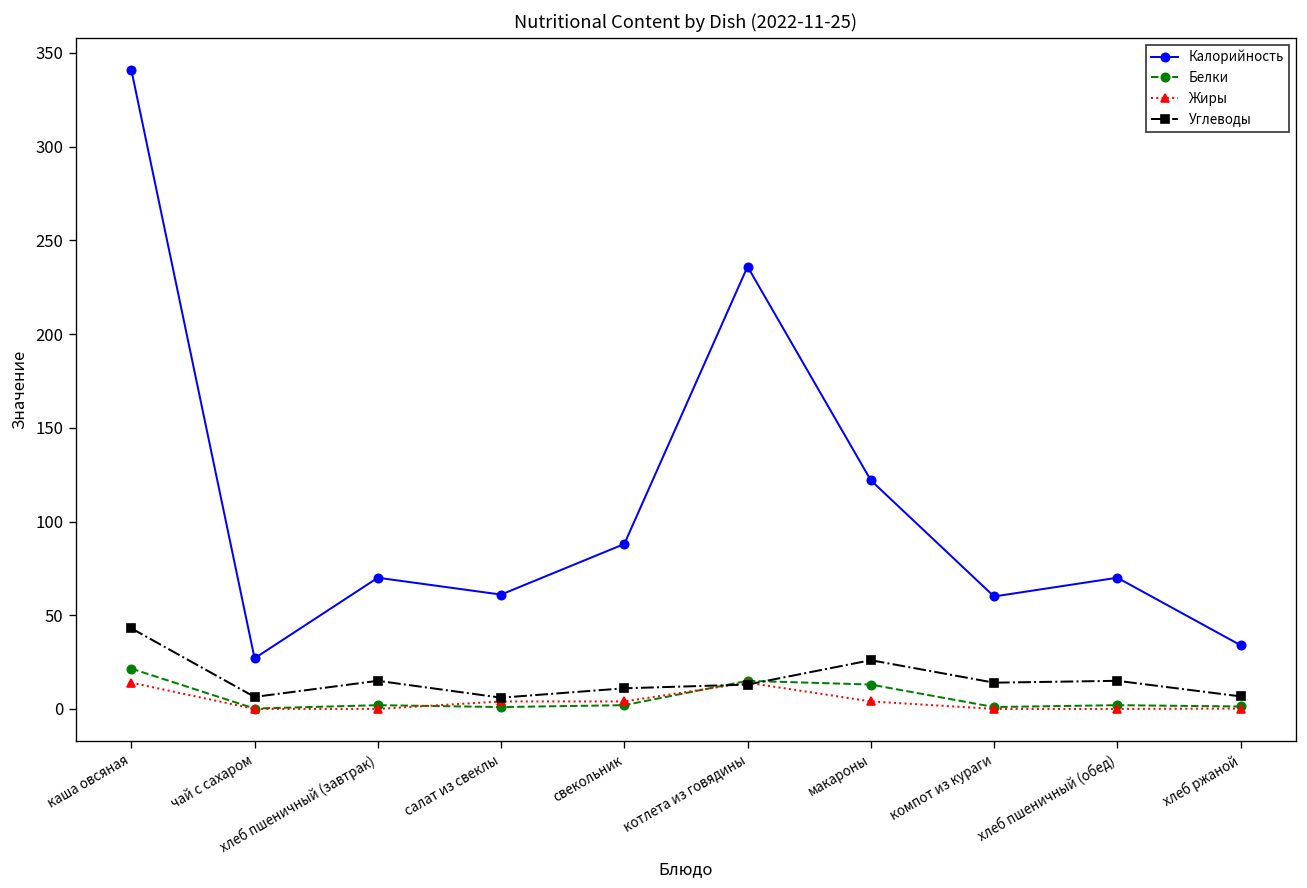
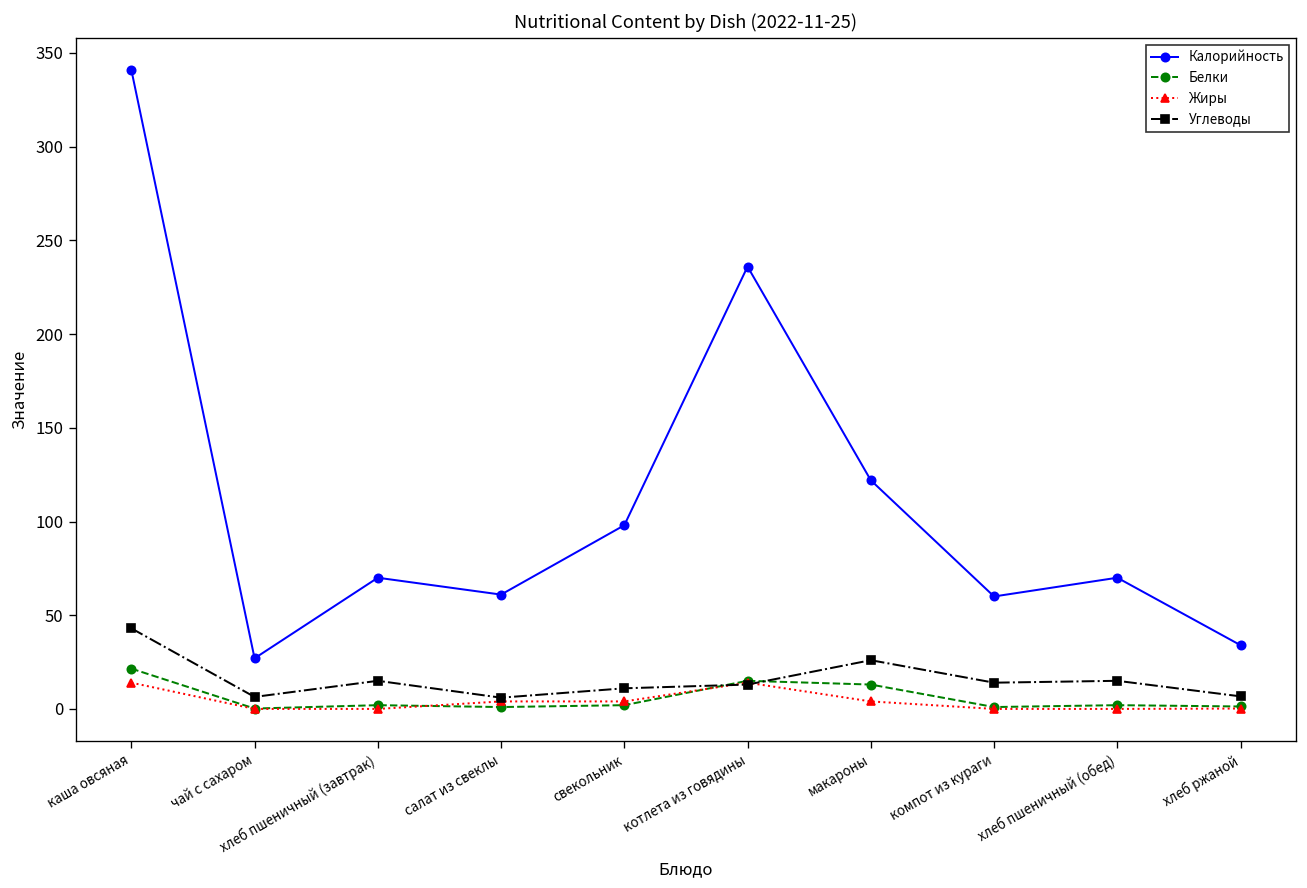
Калорийность, свекольник: 88 -> 98
